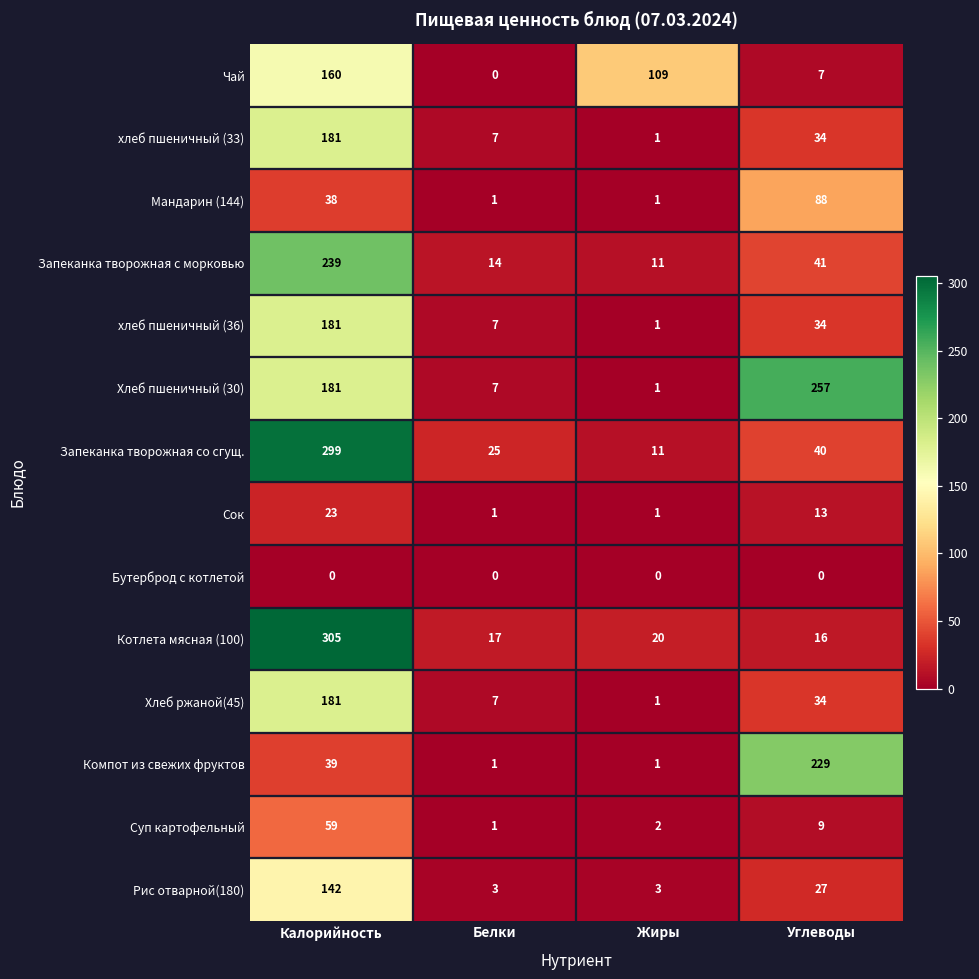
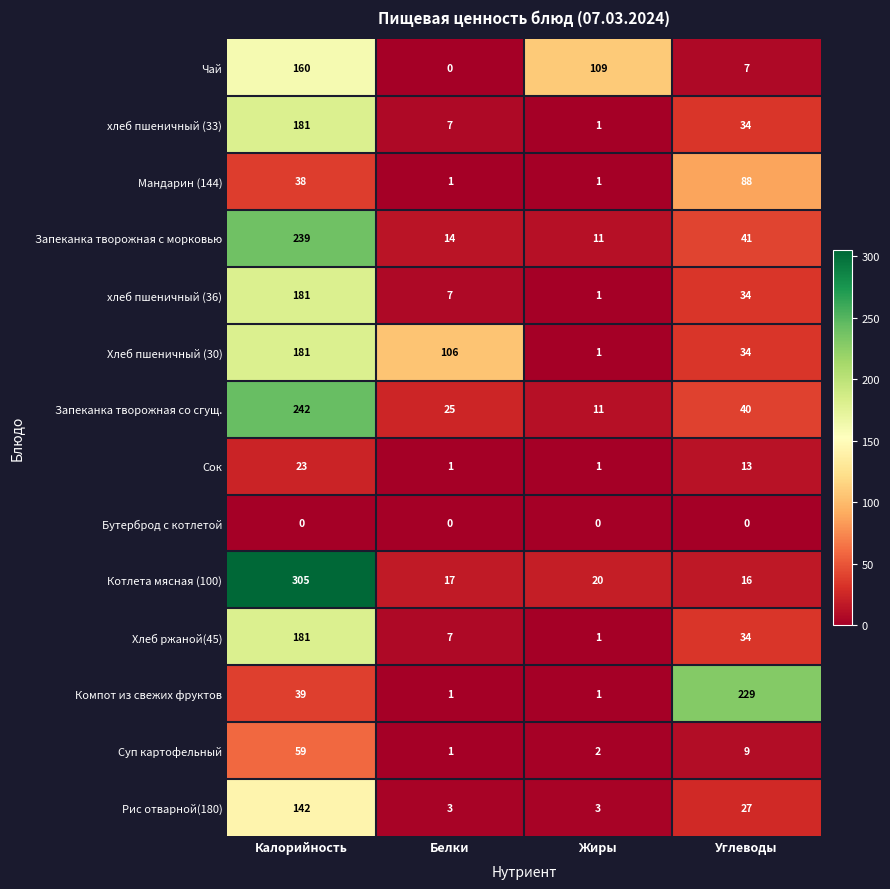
Хлеб пшеничный (30), Белки: 7 -> 106
Хлеб пшеничный (30), Углеводы: 257 -> 34
Запеканка творожная со сгущ., Калорийность: 299 -> 242
